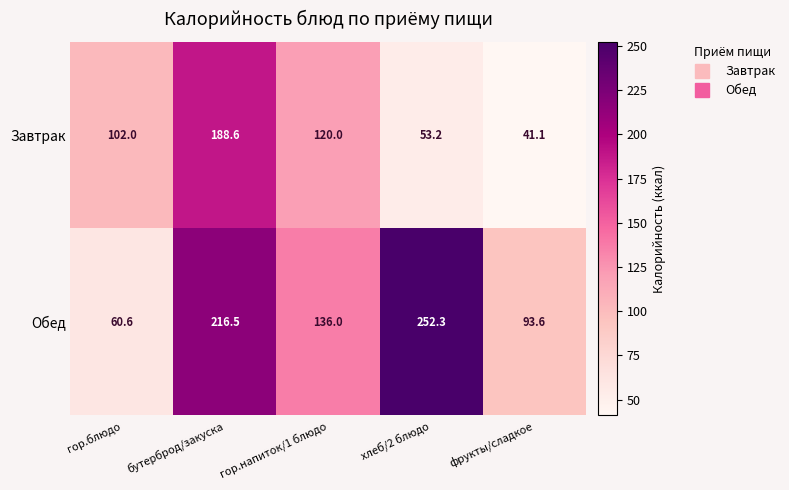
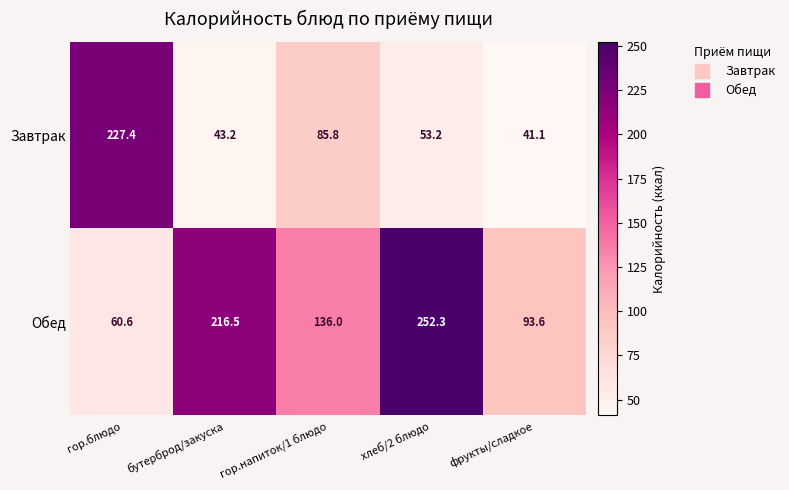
Завтрак, гор.блюдо: 102.0 -> 227.4
Завтрак, бутерброд/закуска: 188.6 -> 43.2
Завтрак, гор.напиток/1 блюдо: 120.0 -> 85.8
